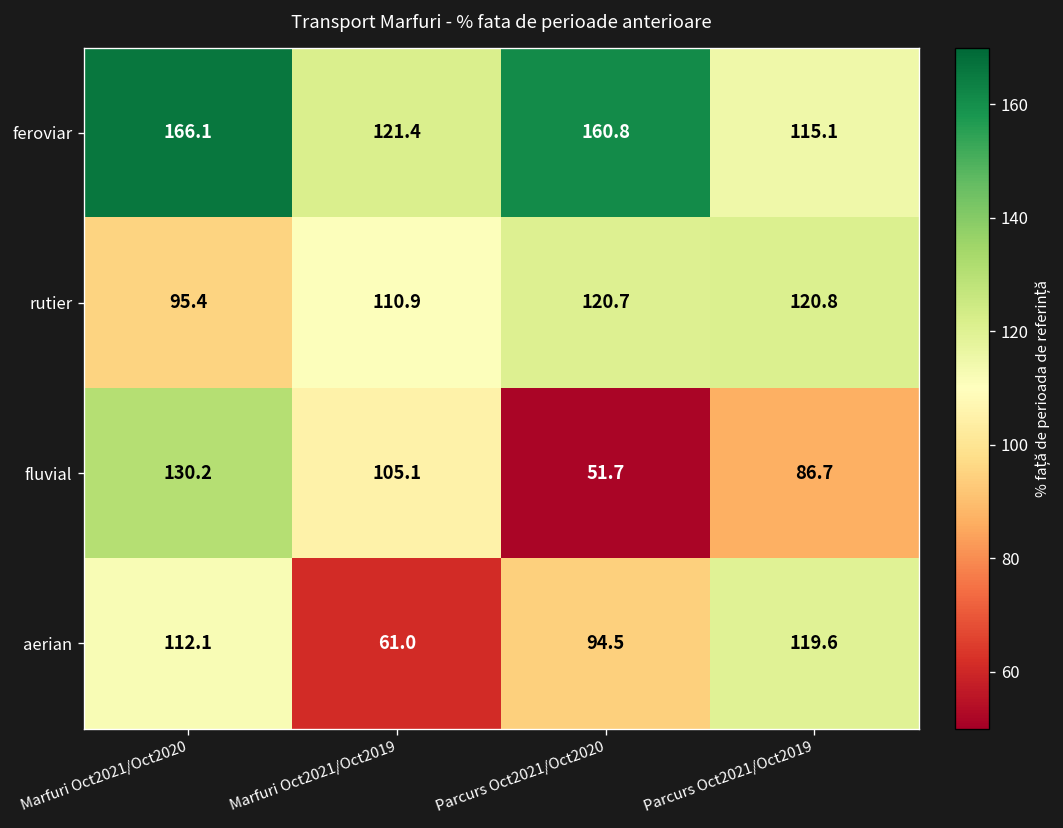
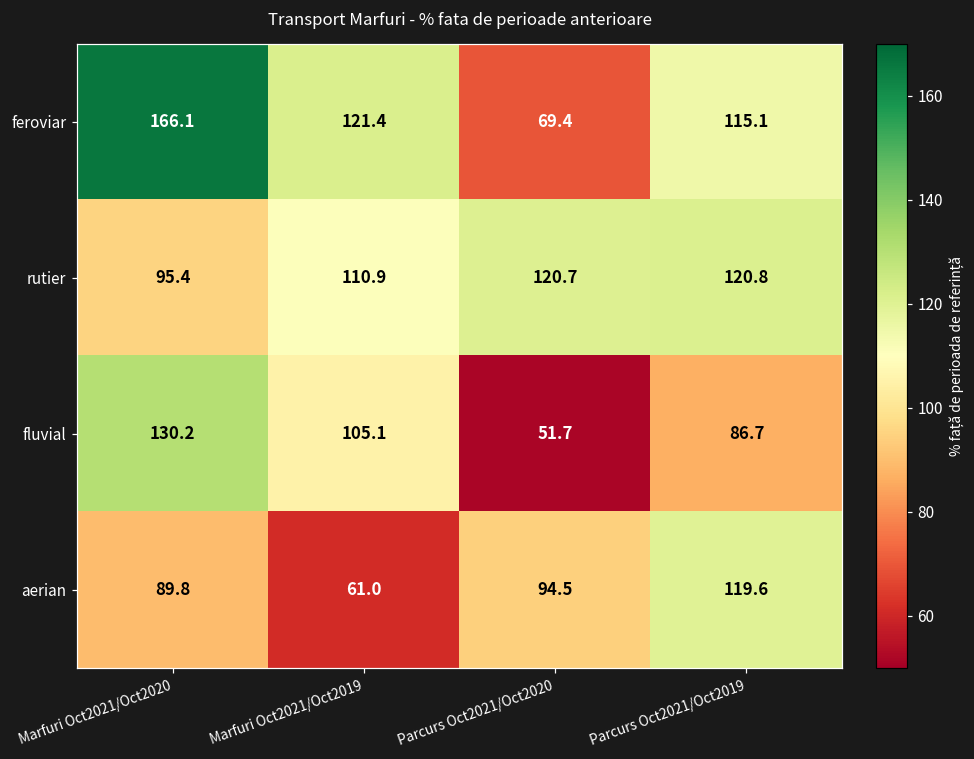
feroviar, Parcurs Oct2021/Oct2020: 160.8 -> 69.4
aerian, Marfuri Oct2021/Oct2020: 112.1 -> 89.8
